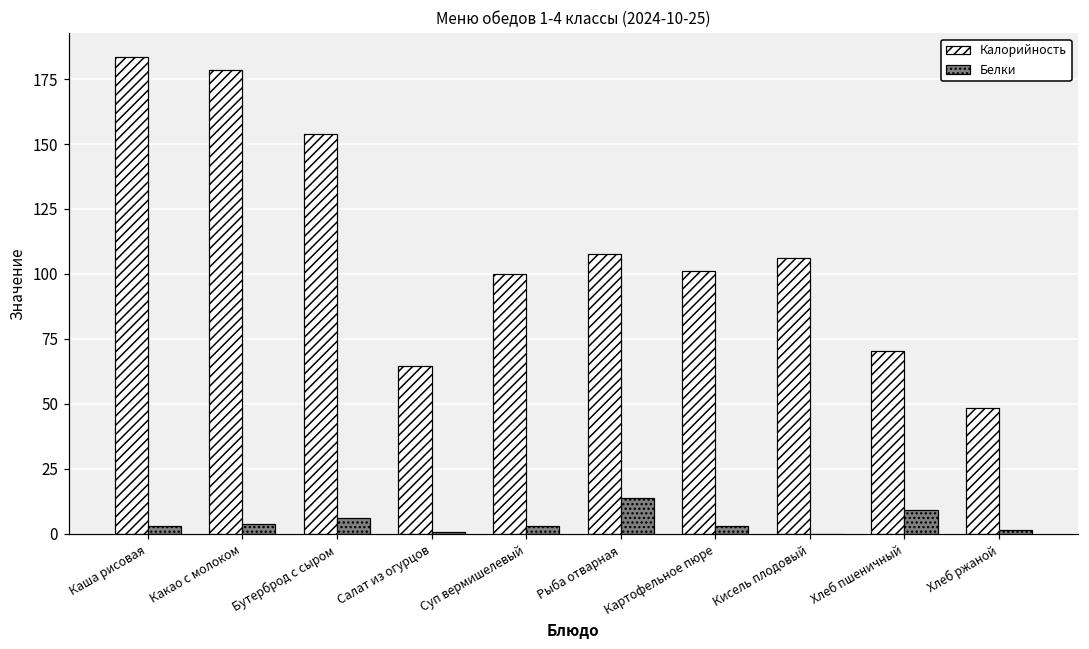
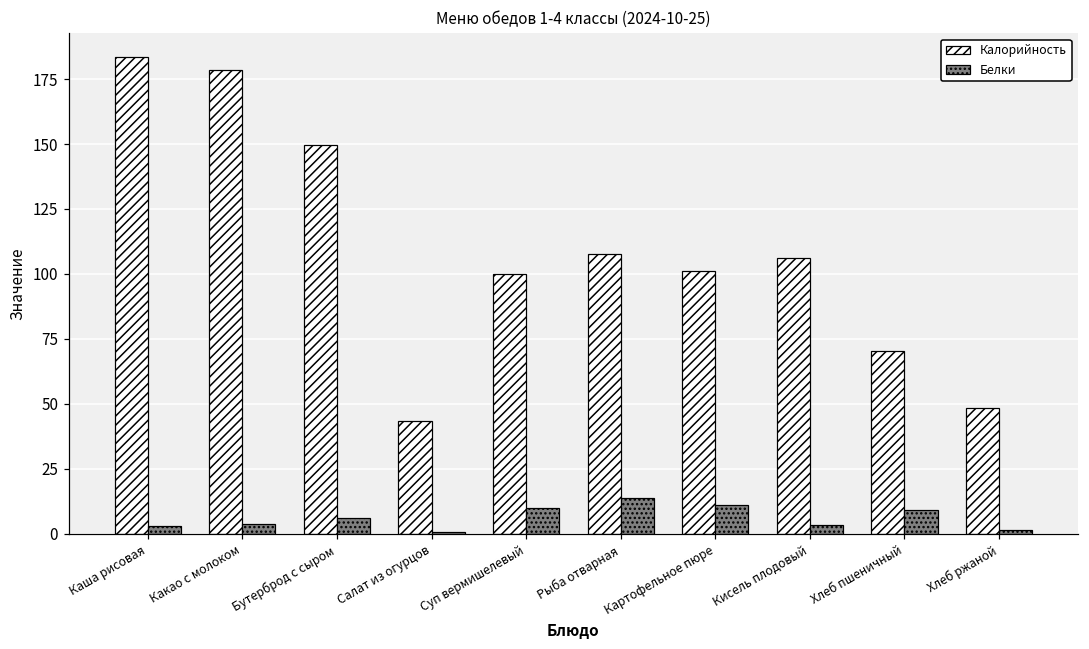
Калорийность, Бутерброд с сыром: 154 -> 150
Калорийность, Салат из огурцов: 65 -> 43
Белки, Суп вермишелевый: 3 -> 10
Белки, Картофельное пюре: 3 -> 11
Белки, Кисель плодовый: 0 -> 3
